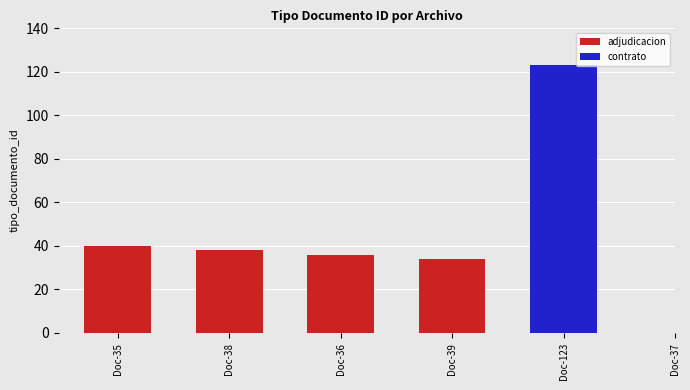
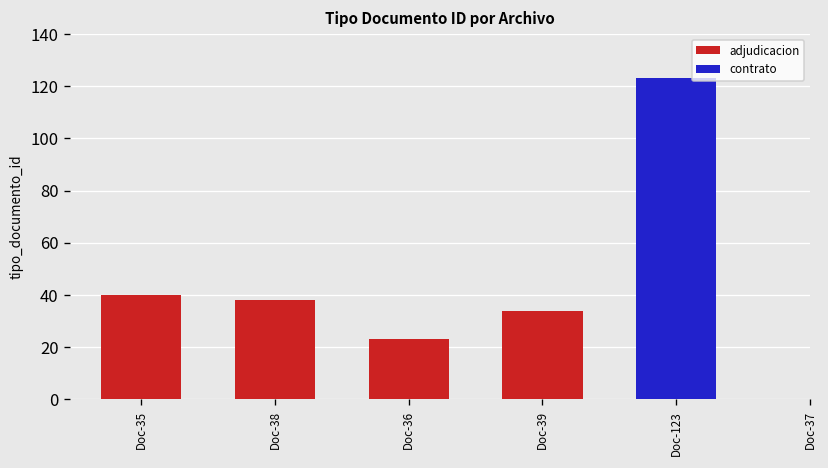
adjudicacion, Doc-36: 36 -> 23
